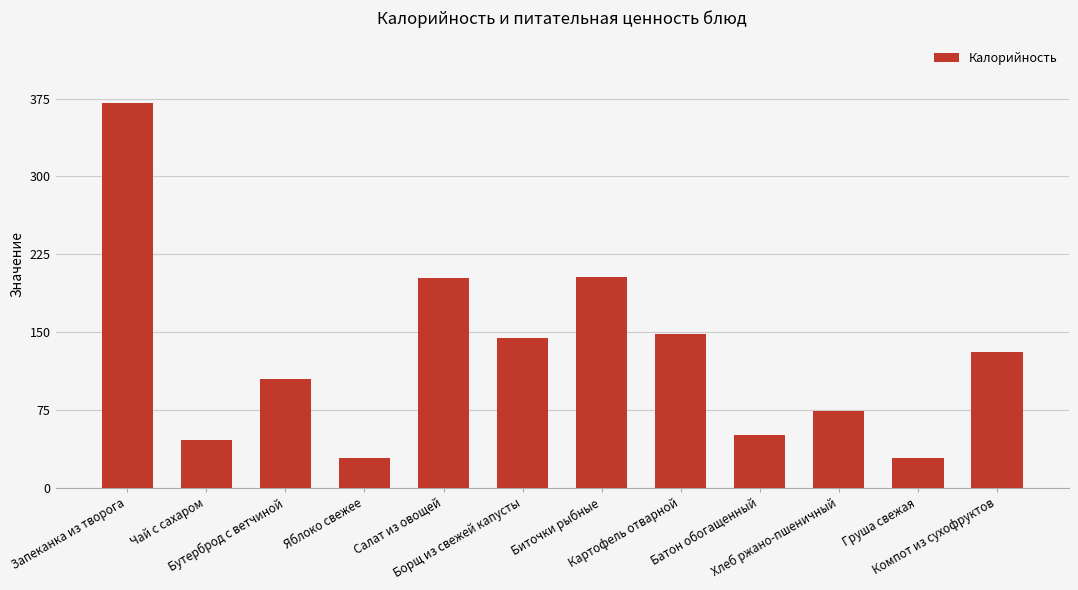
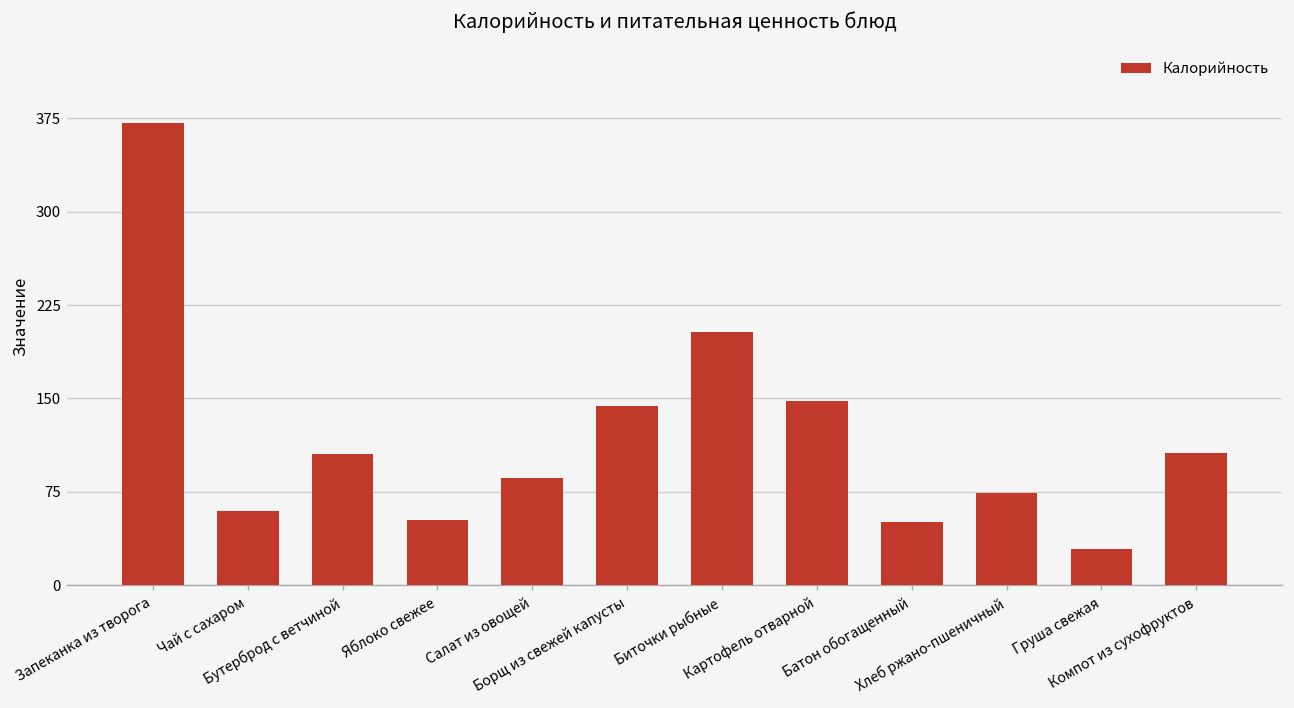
Чай с сахаром: 46 -> 60
Яблоко свежее: 29 -> 52
Салат из овощей: 202 -> 86
Компот из сухофруктов: 131 -> 106
